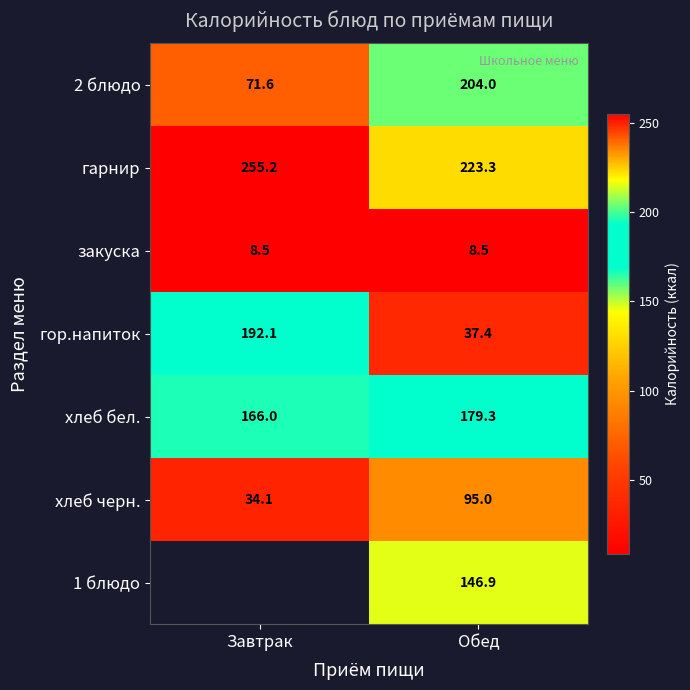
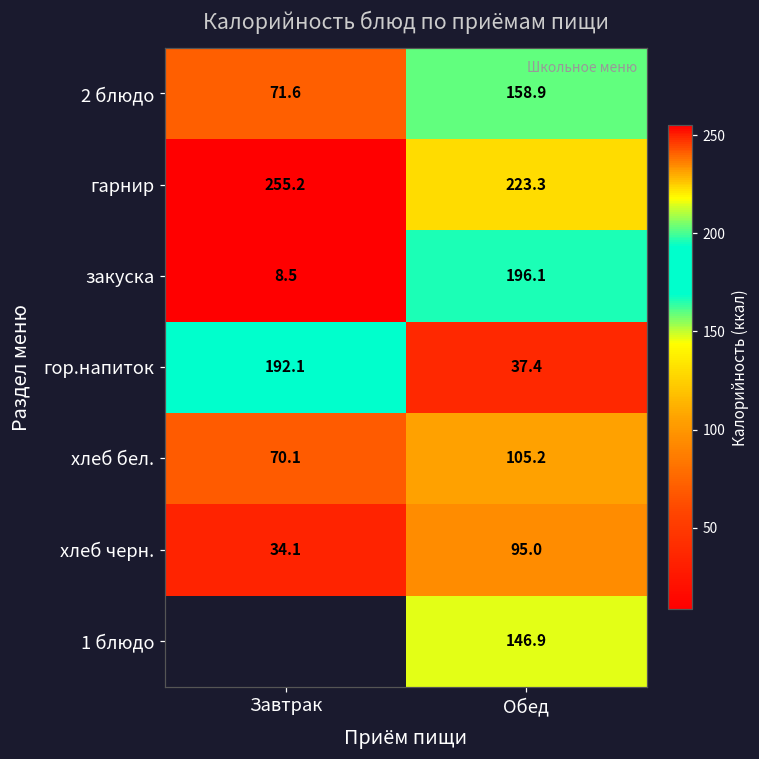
2 блюдо, Обед: 204.0 -> 158.9
закуска, Обед: 8.5 -> 196.1
хлеб бел., Завтрак: 166.0 -> 70.1
хлеб бел., Обед: 179.3 -> 105.2
